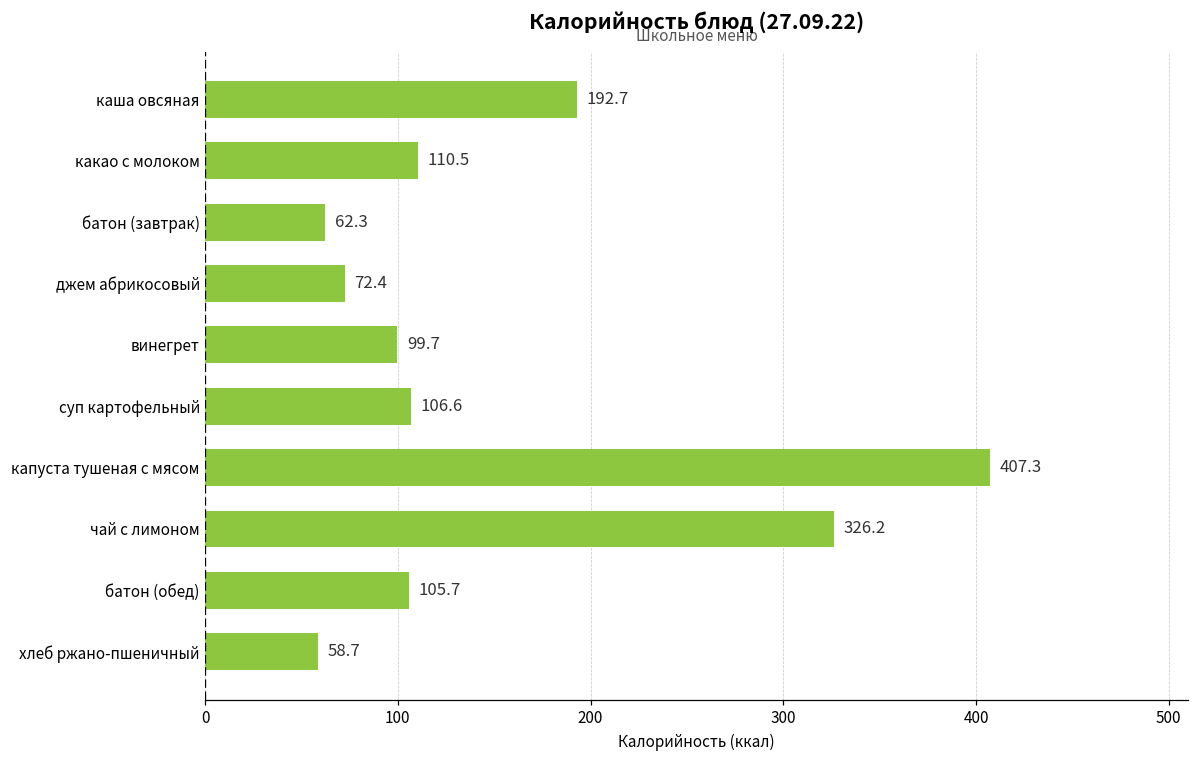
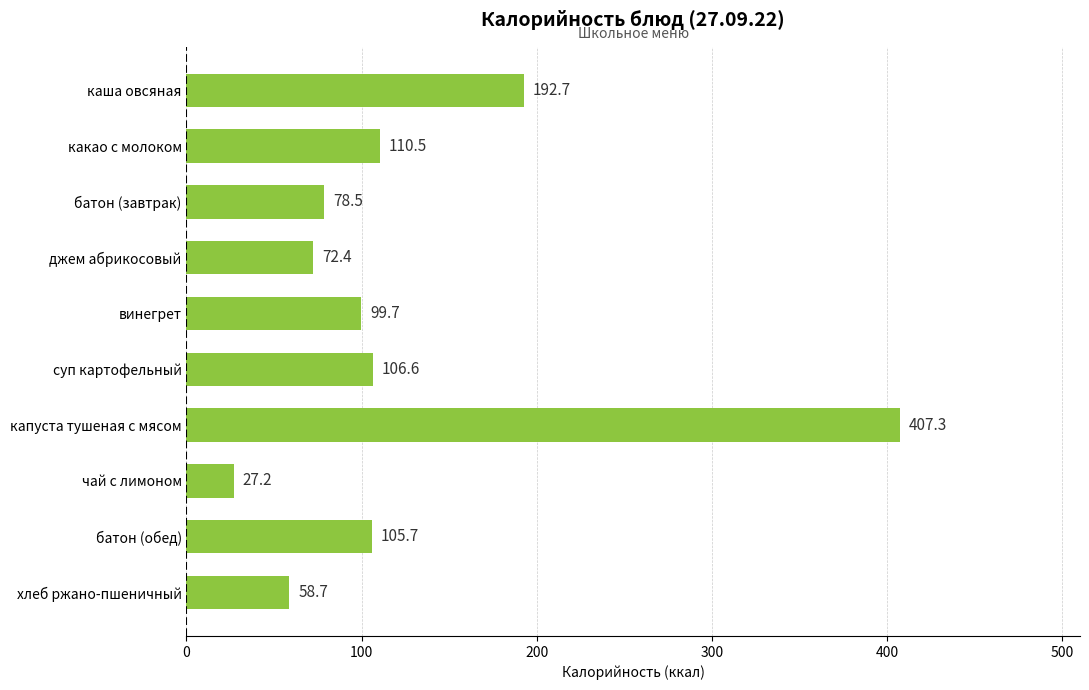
батон (завтрак): 62.3 -> 78.5
чай с лимоном: 326.2 -> 27.2
